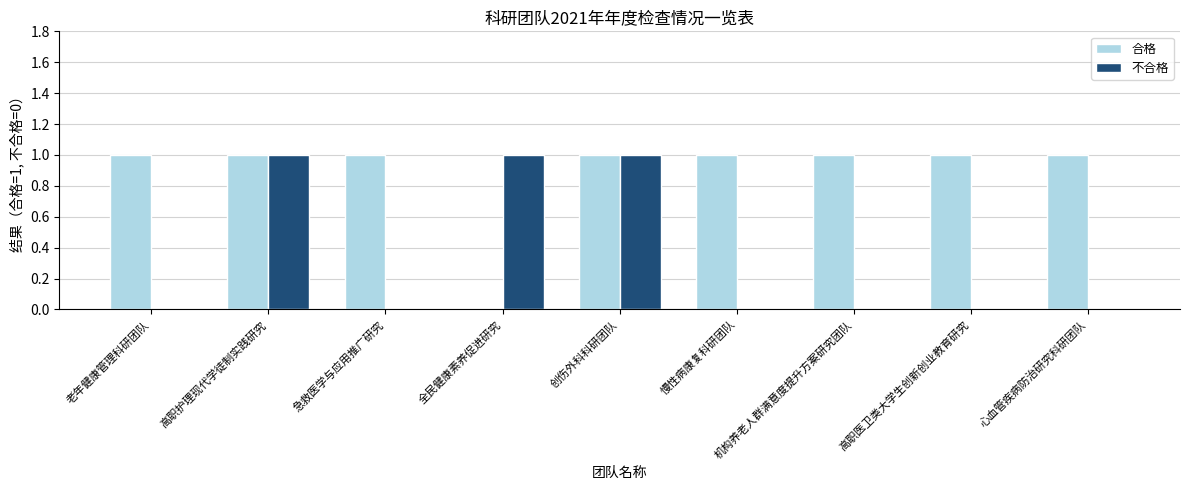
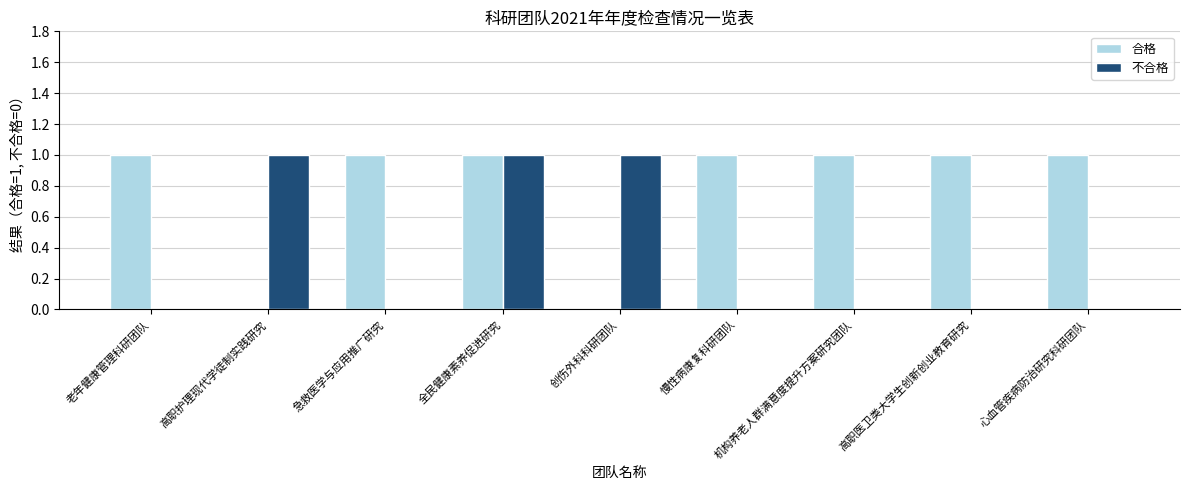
合格, 高职护理现代学徒制实践研究: 1 -> 0
合格, 全民健康素养促进研究: 0 -> 1
合格, 创伤外科科研团队: 1 -> 0
